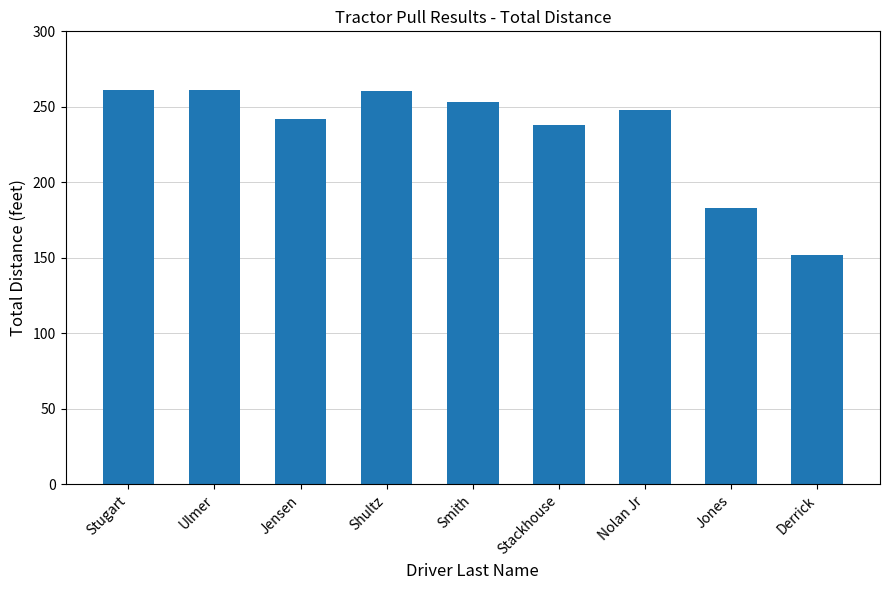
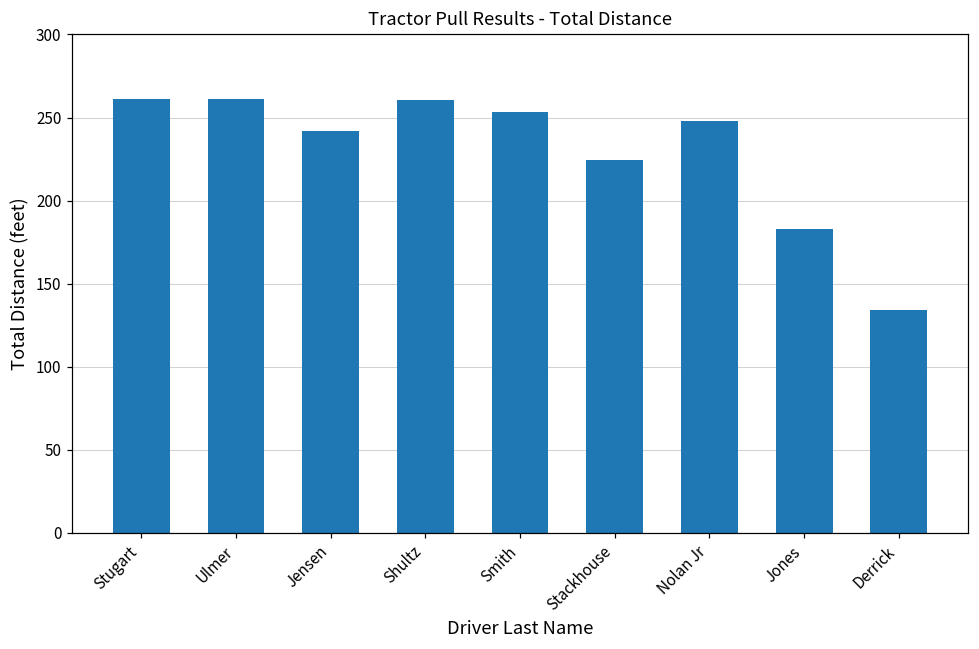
Stackhouse: 238 -> 224
Derrick: 152 -> 134
